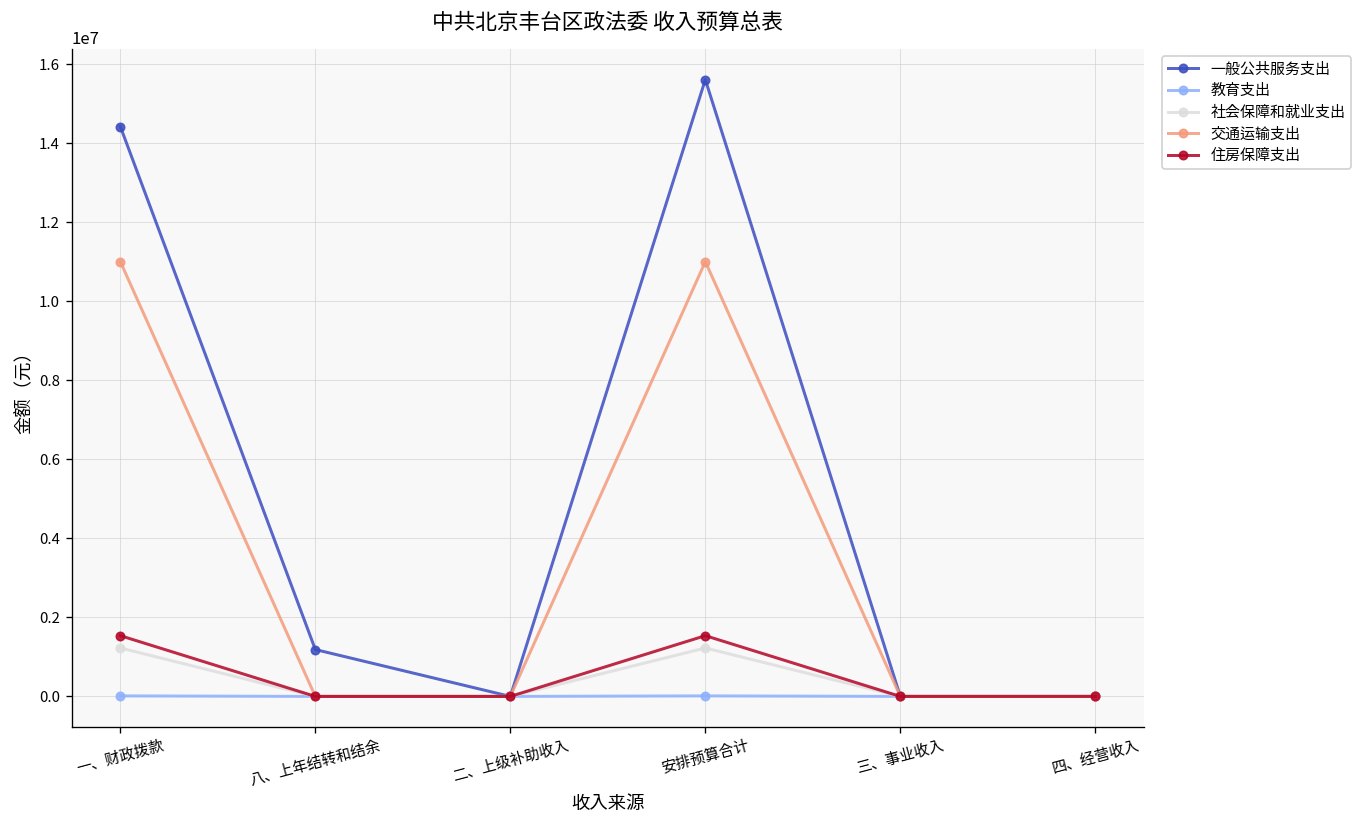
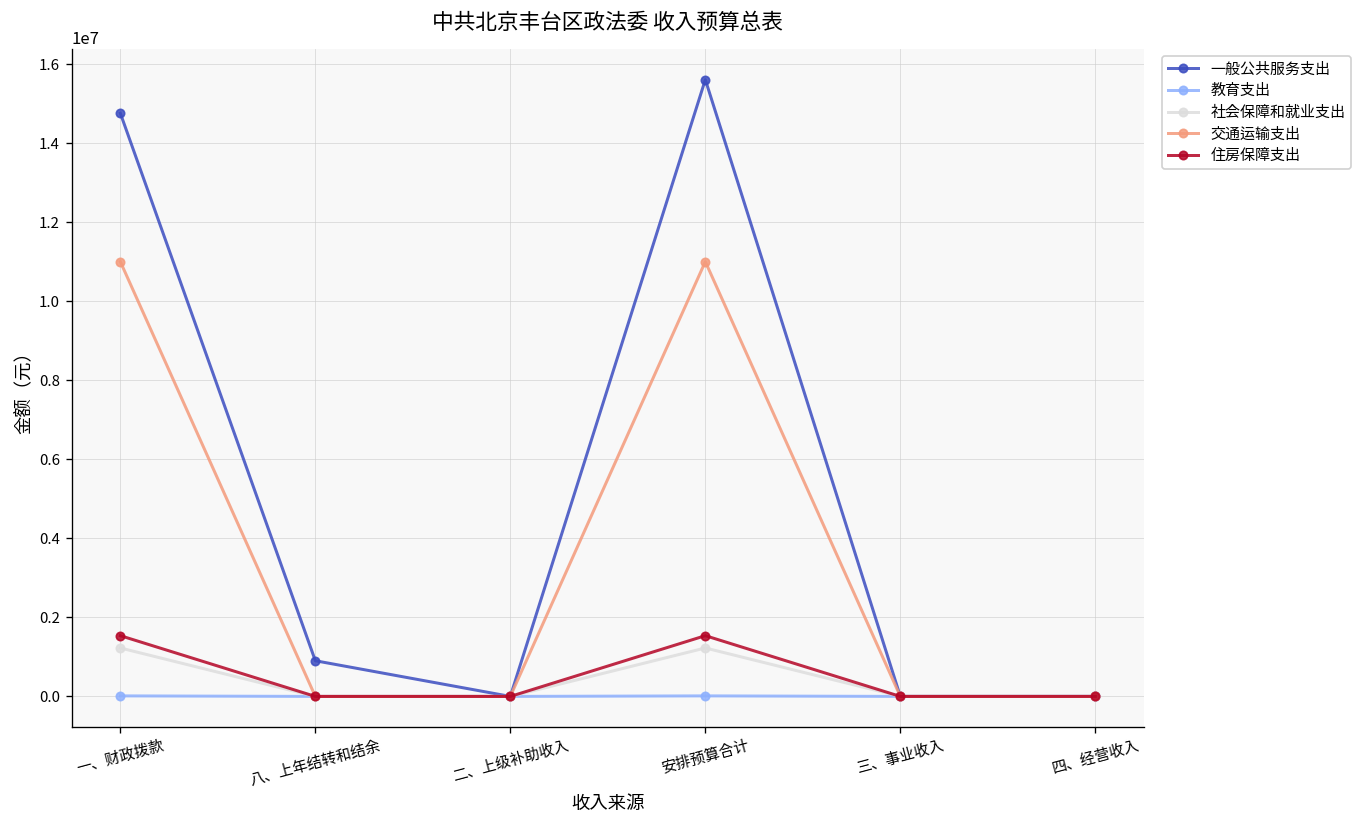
一般公共服务支出, 一、财政拨款: 14400000 -> 14800000
一般公共服务支出, 八、上年结转和结余: 1200000 -> 900000
